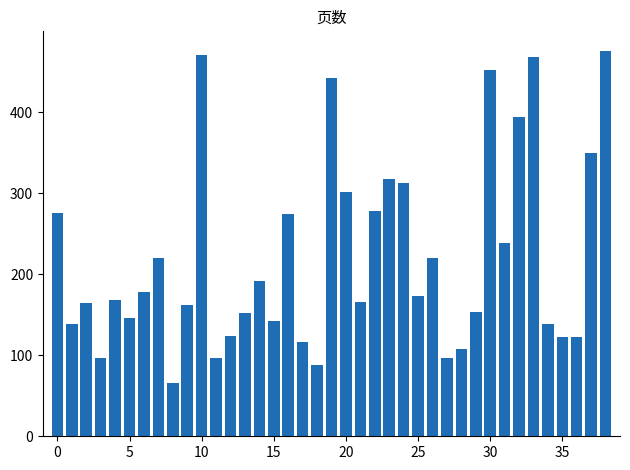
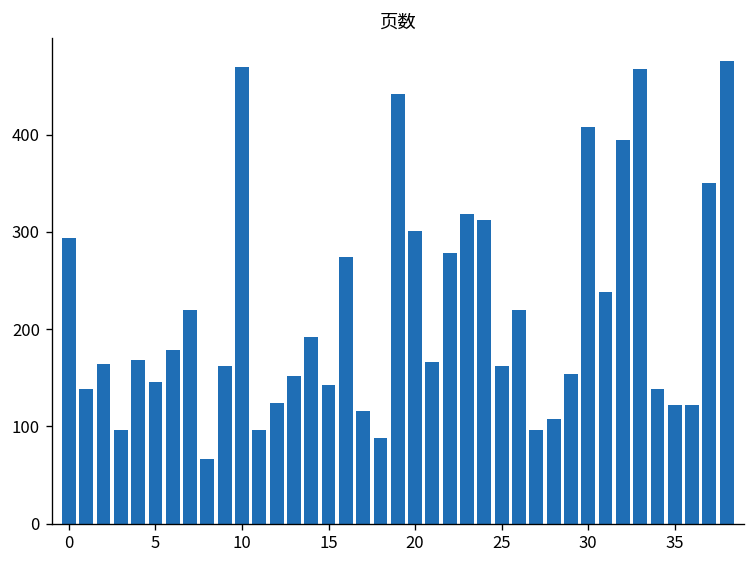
0: 280 -> 290
25: 170 -> 160
30: 450 -> 410
